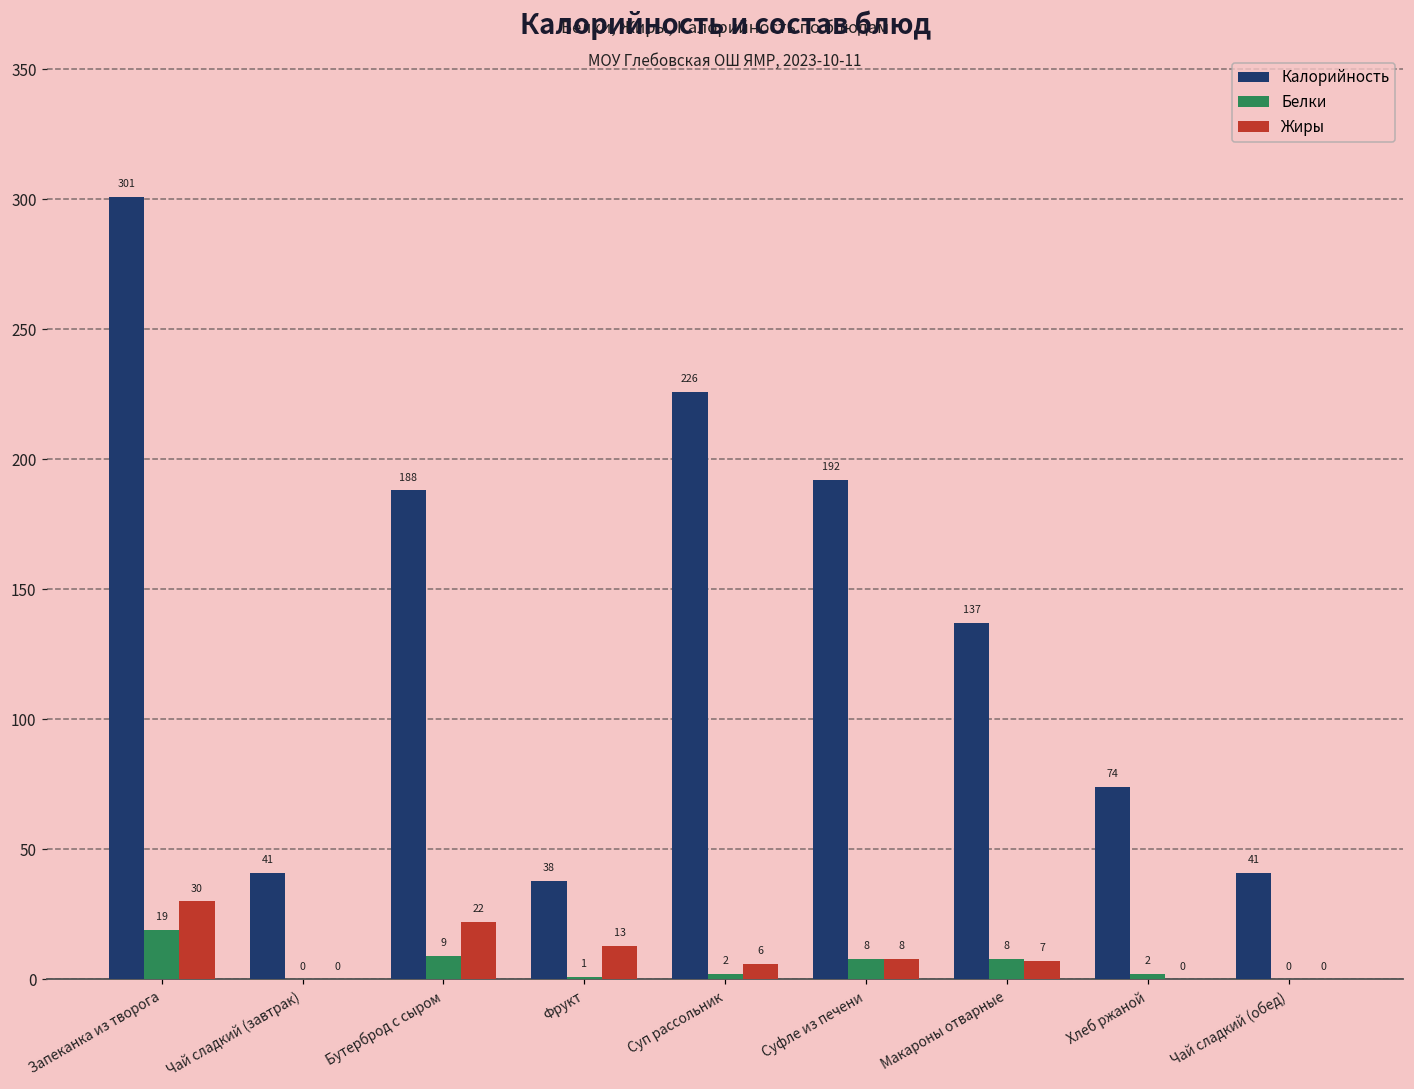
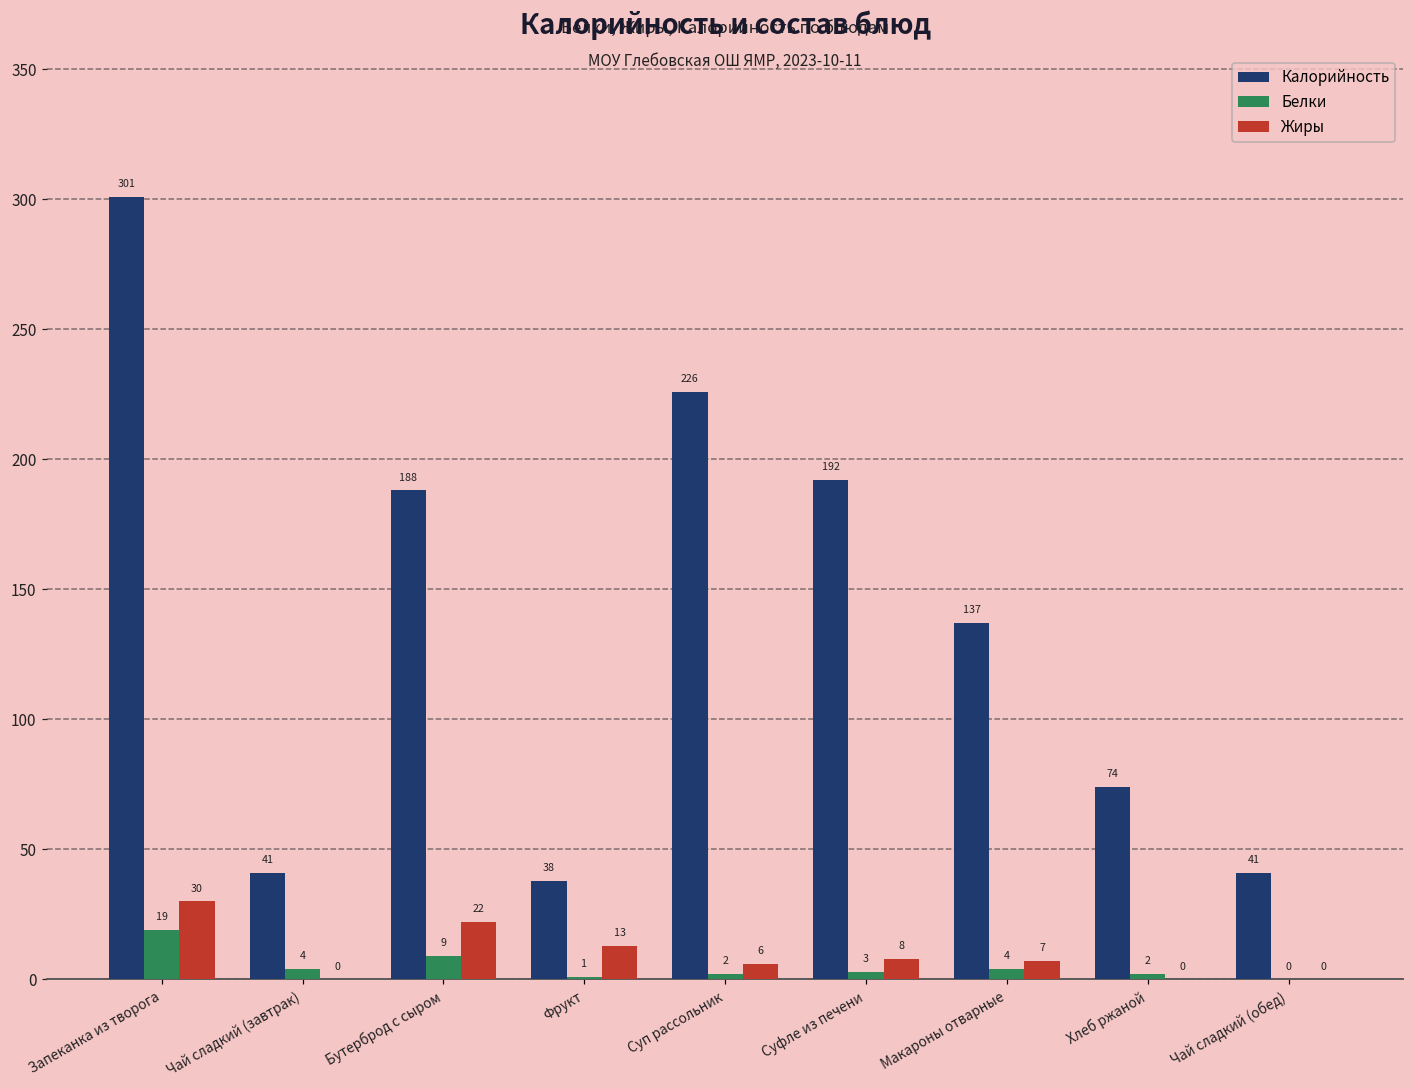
Белки, Чай сладкий (завтрак): 0 -> 4
Белки, Суфле из печени: 8 -> 3
Белки, Макароны отварные: 8 -> 4
